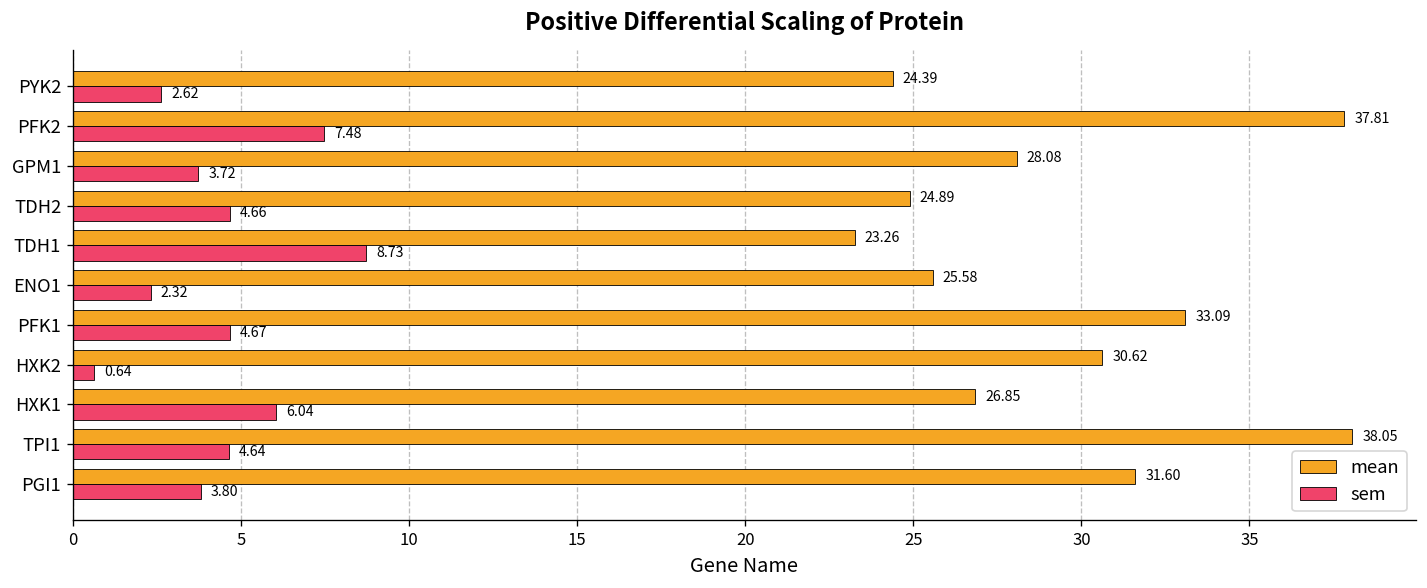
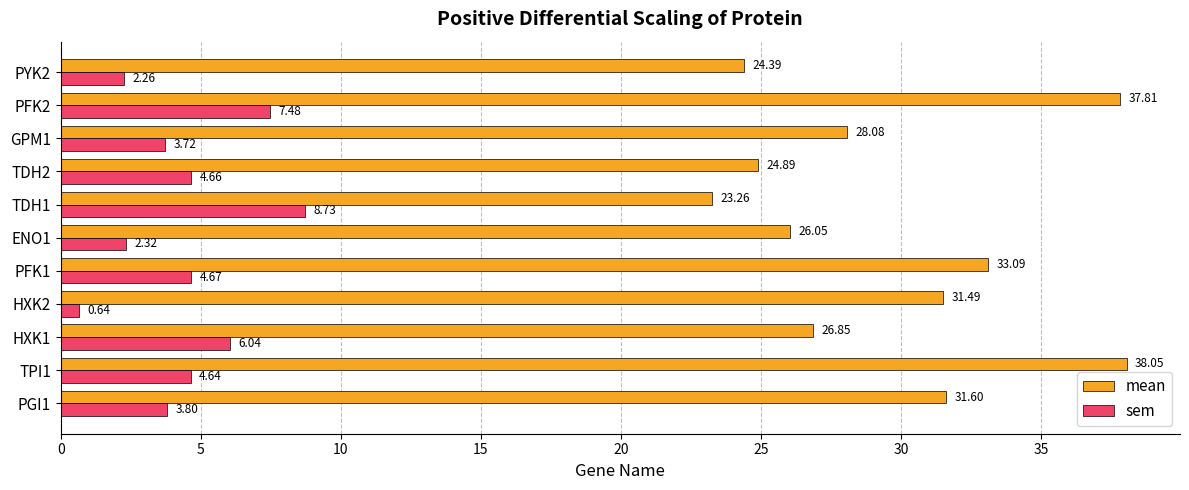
sem, PYK2: 2.62 -> 2.26
mean, ENO1: 25.58 -> 26.05
mean, HXK2: 30.62 -> 31.49
